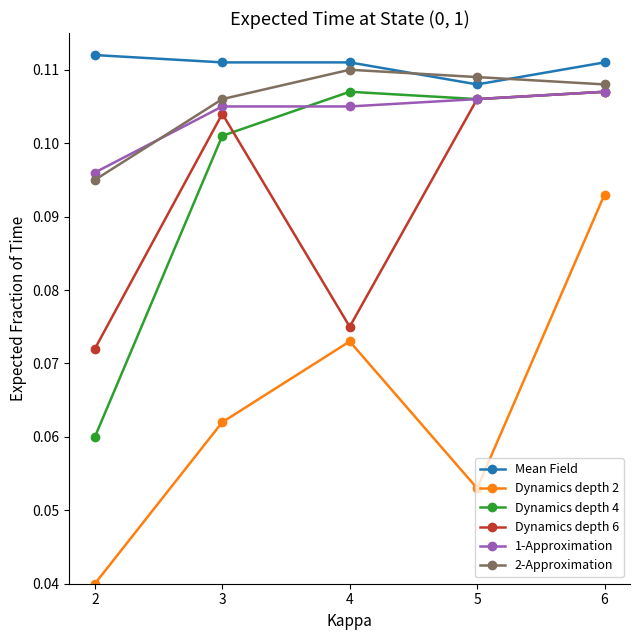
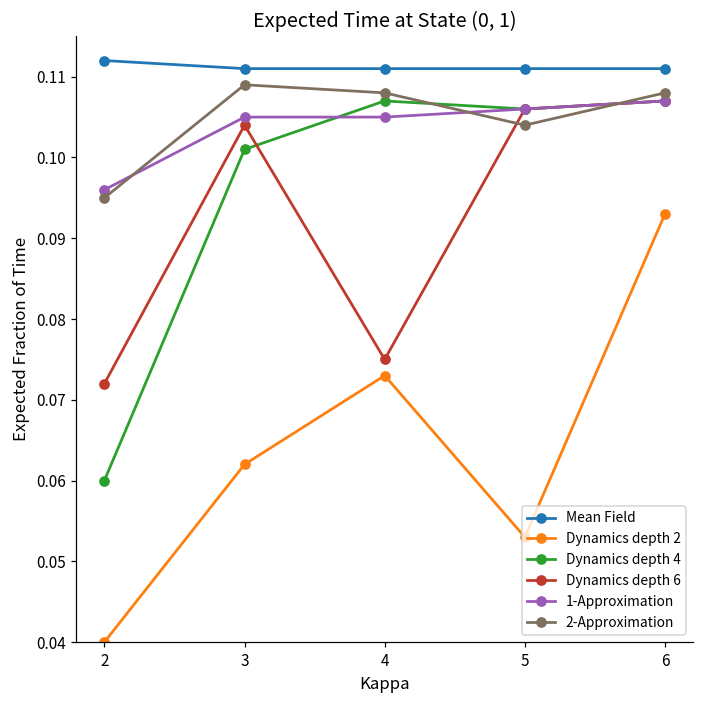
2-Approximation, 3: 0.106 -> 0.109
2-Approximation, 4: 0.110 -> 0.108
Mean Field, 5: 0.108 -> 0.111
2-Approximation, 5: 0.109 -> 0.104
